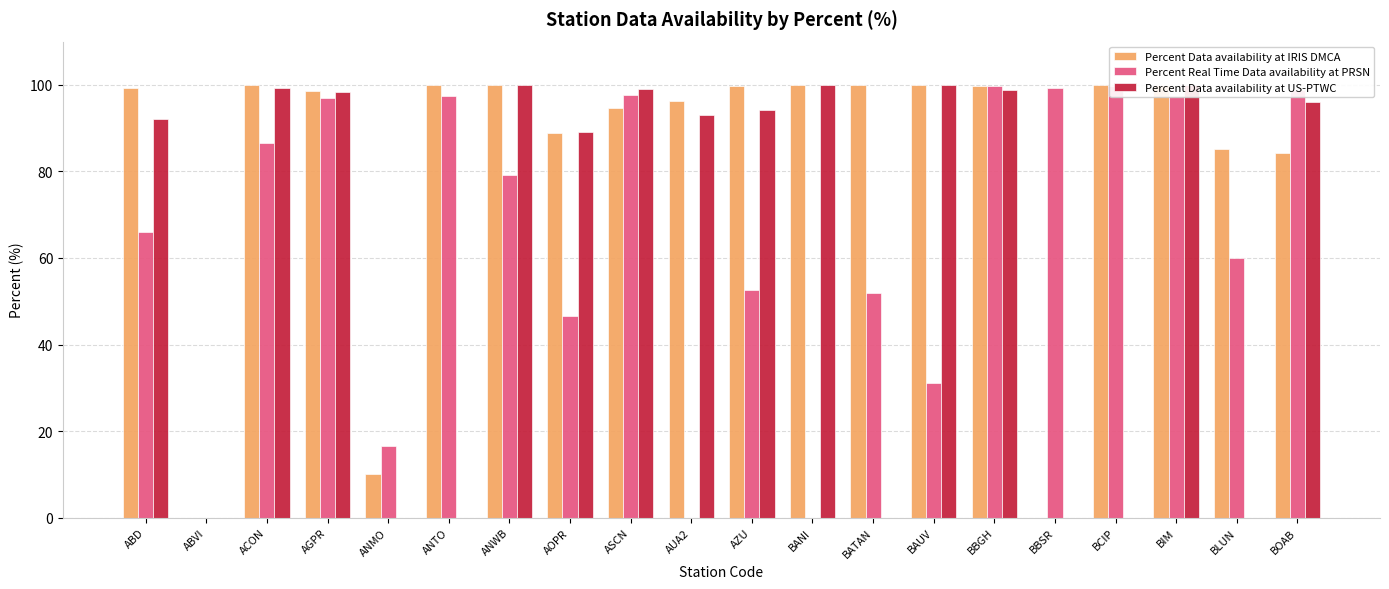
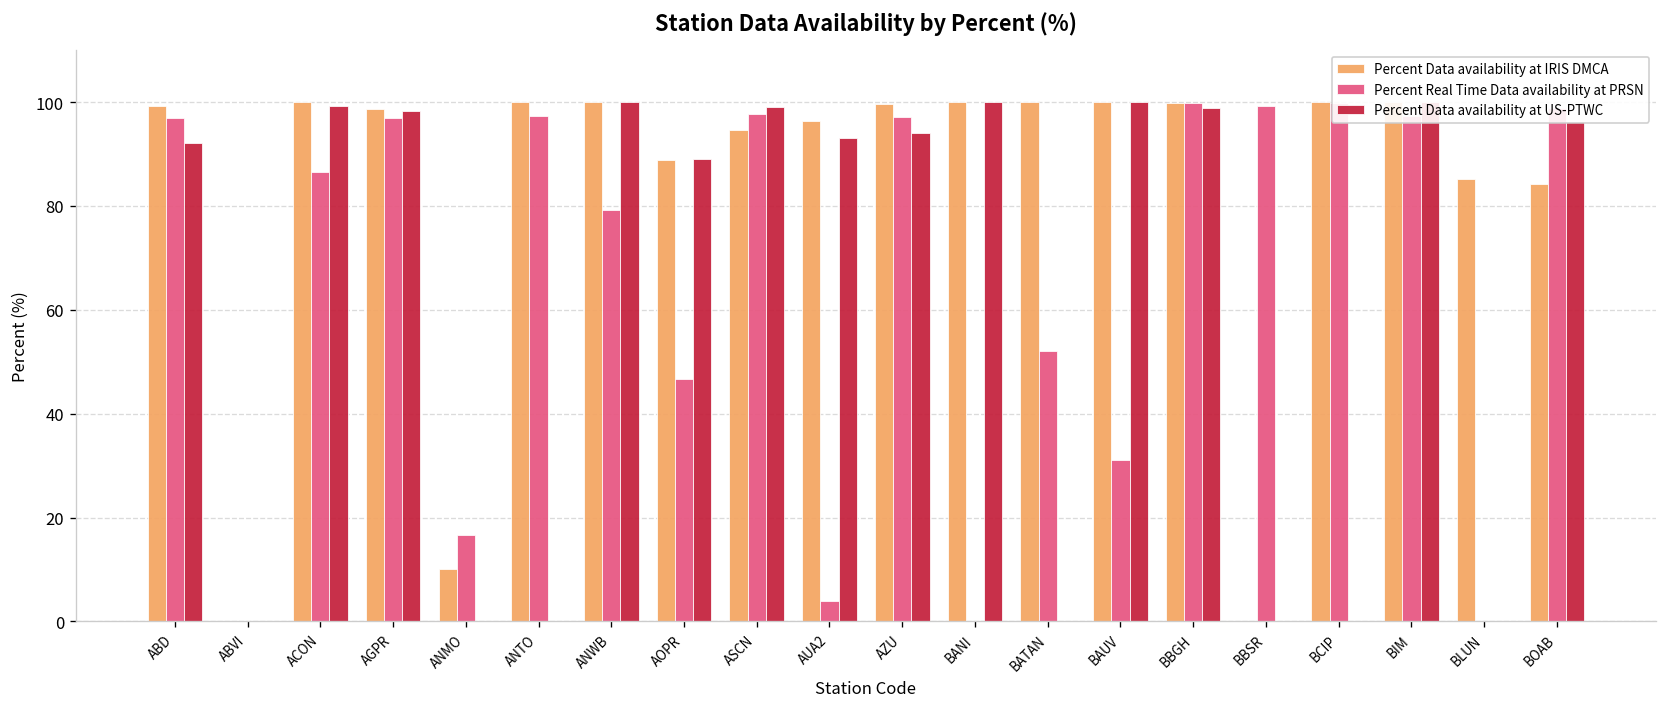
Percent Real Time Data availability at PRSN, ABD: 66 -> 97
Percent Real Time Data availability at PRSN, AUA2: 0 -> 4
Percent Real Time Data availability at PRSN, AZU: 53 -> 97
Percent Real Time Data availability at PRSN, BLUN: 60 -> 0
